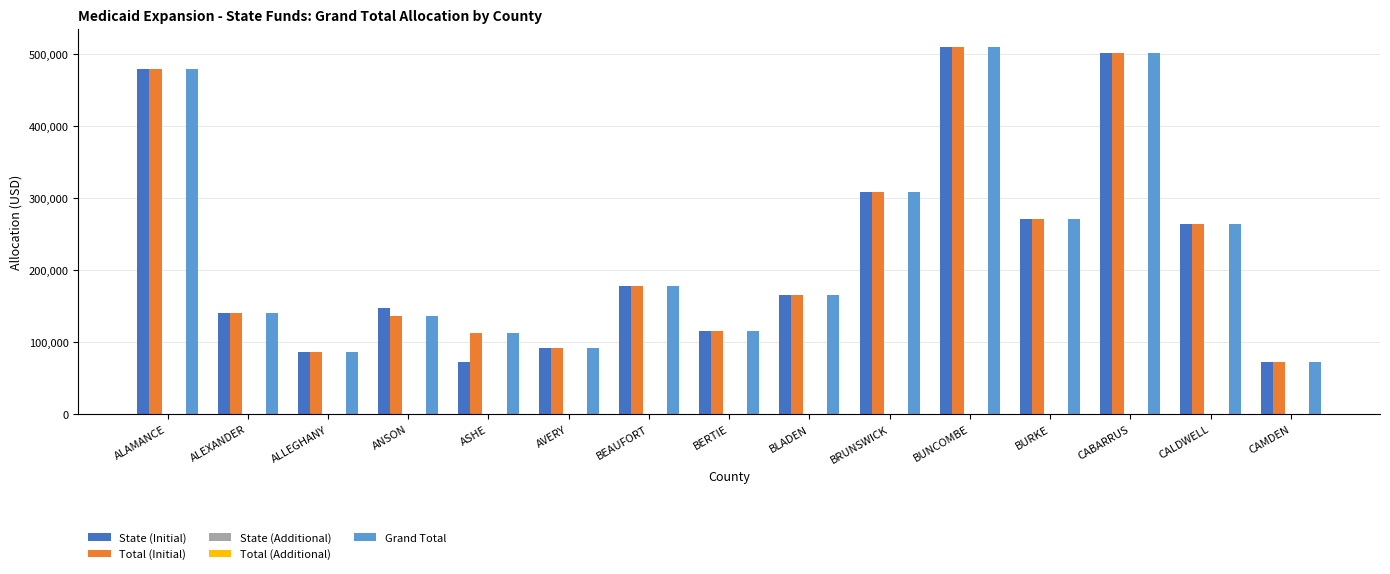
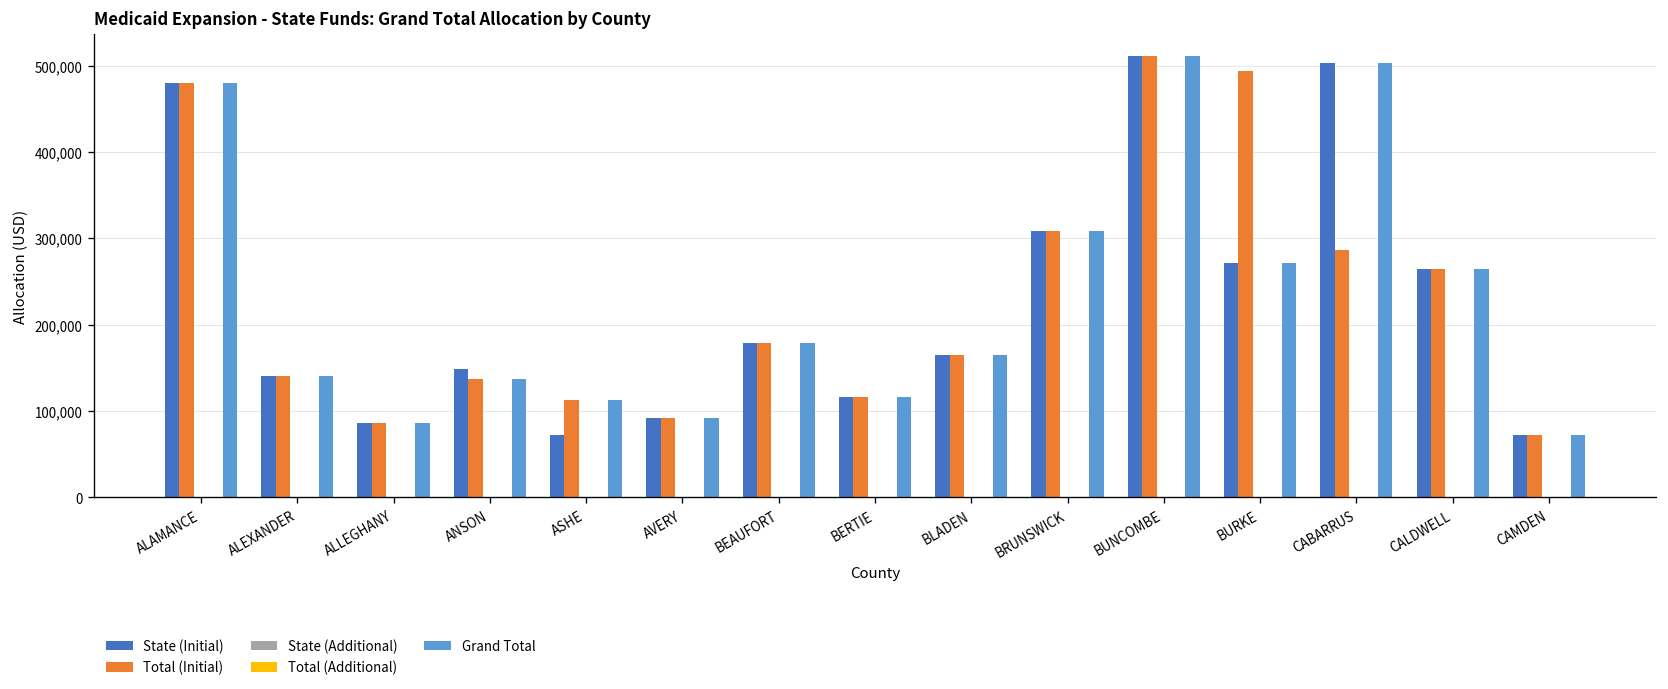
Total (Initial), BURKE: 270,000 -> 490,000
Total (Initial), CABARRUS: 500,000 -> 290,000
